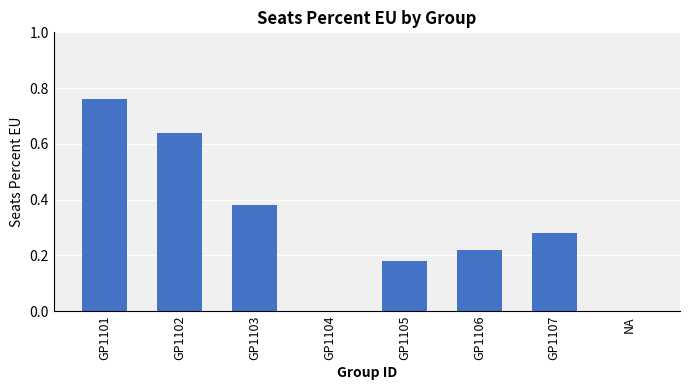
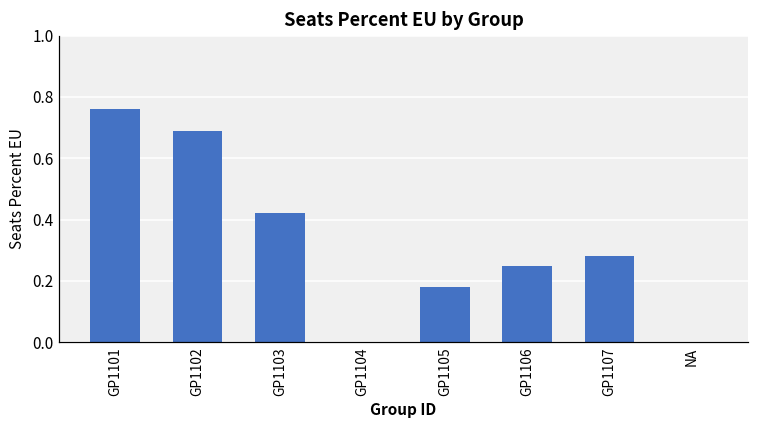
GP1102: 0.64 -> 0.69
GP1103: 0.38 -> 0.42
GP1106: 0.22 -> 0.25
